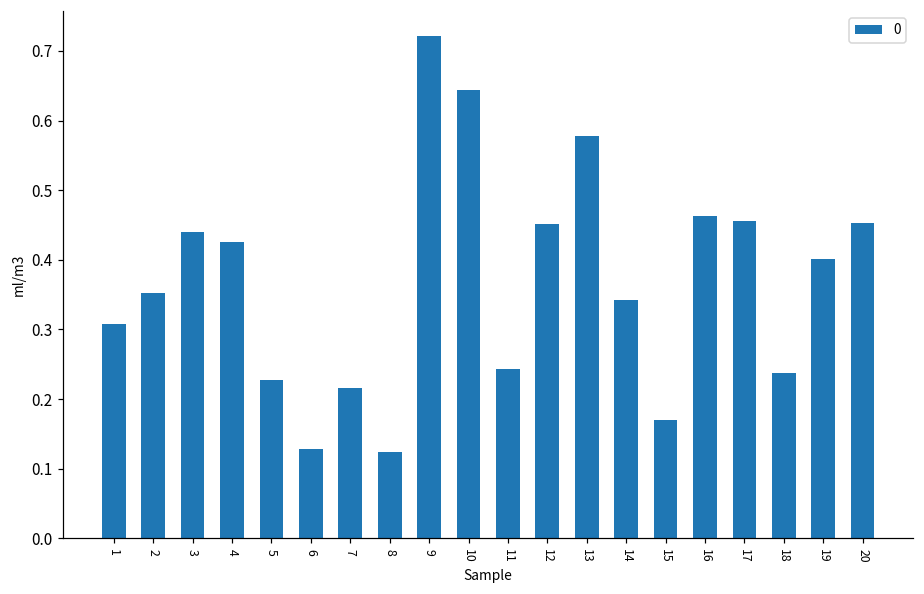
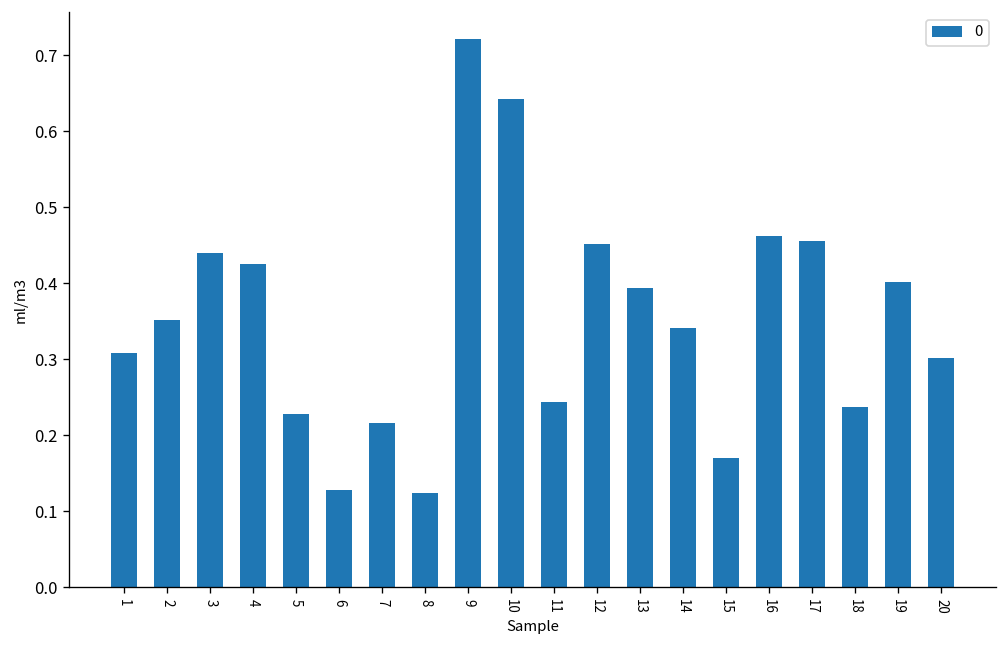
13: 0.58 -> 0.39
20: 0.45 -> 0.30
